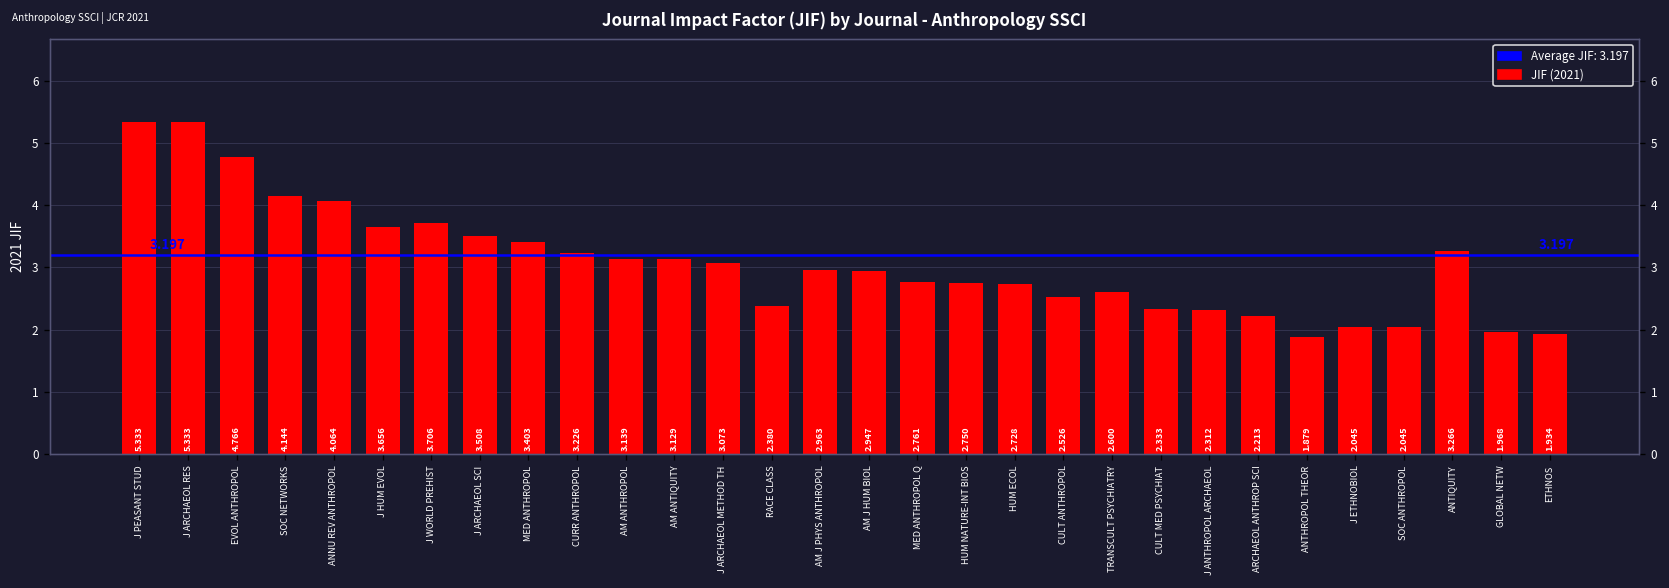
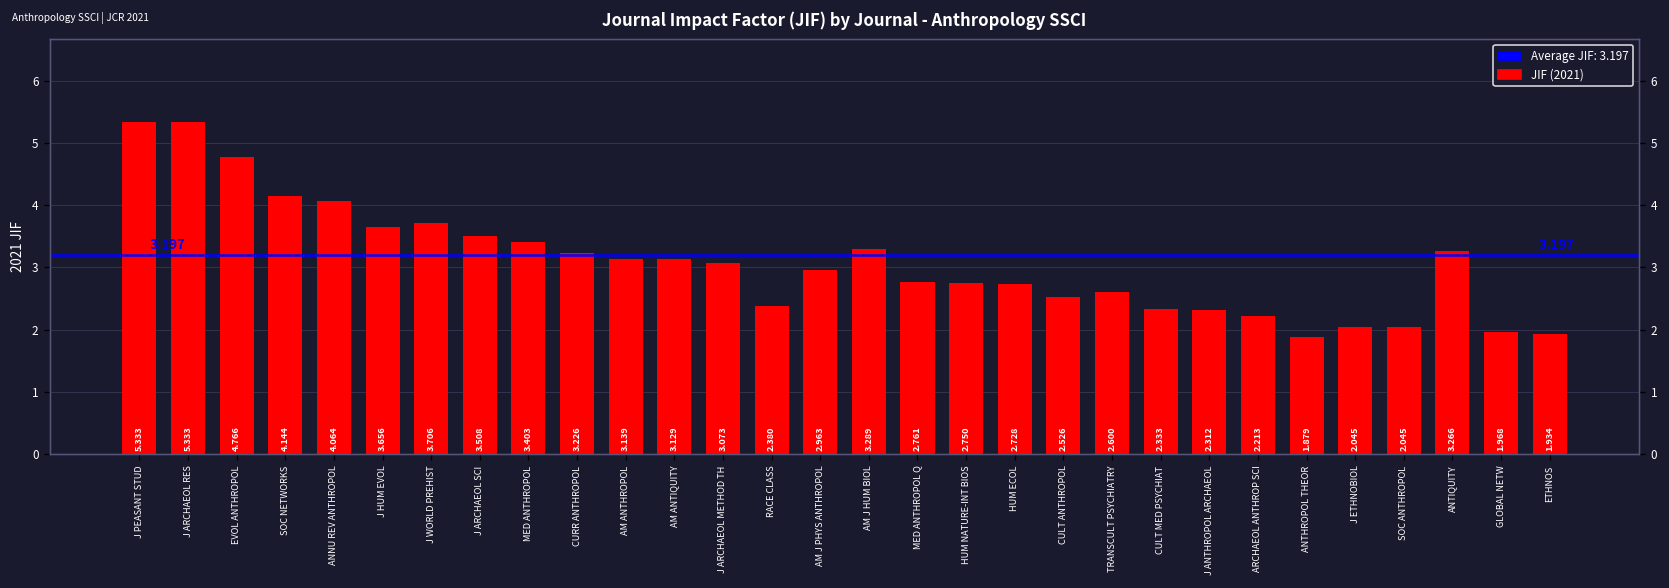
AM J HUM BIOL: 2.947 -> 3.289
